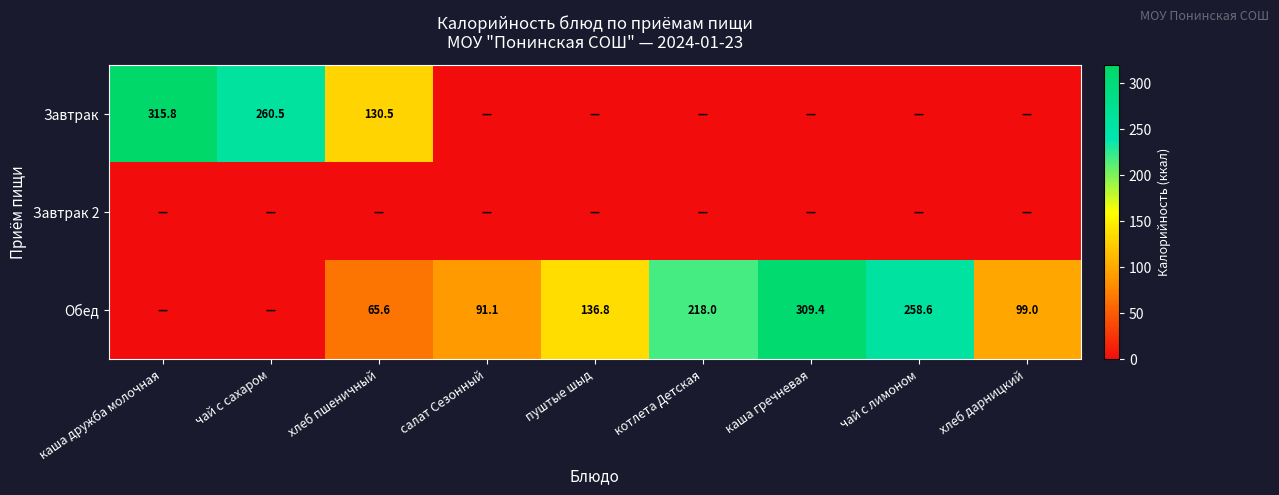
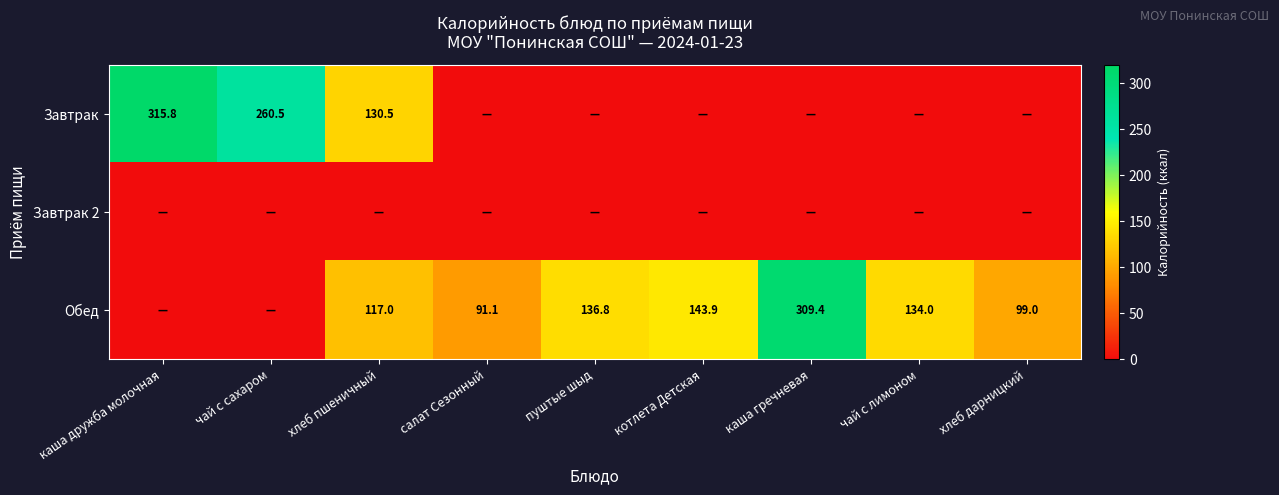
Обед, хлеб пшеничный: 65.6 -> 117.0
Обед, котлета Детская: 218.0 -> 143.9
Обед, чай с лимоном: 258.6 -> 134.0
